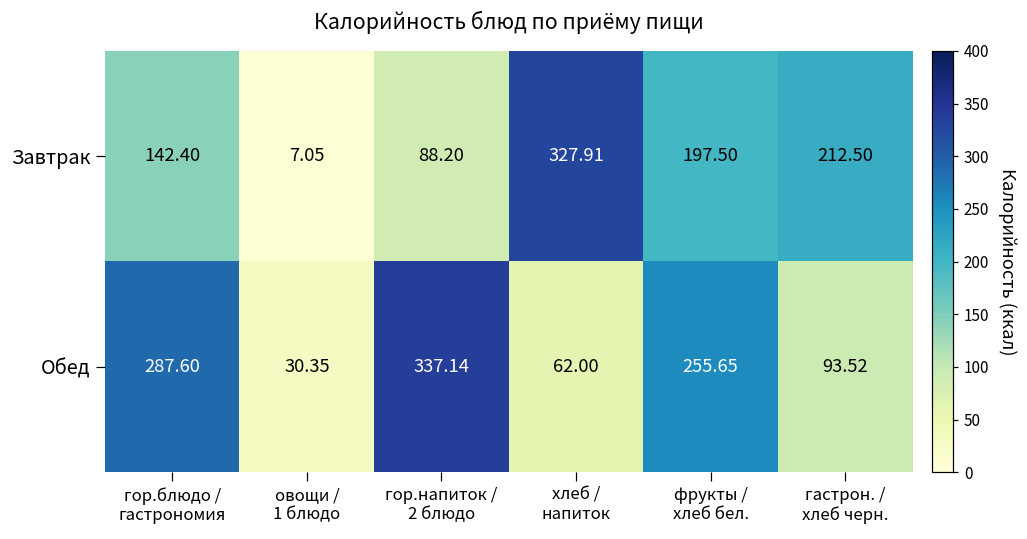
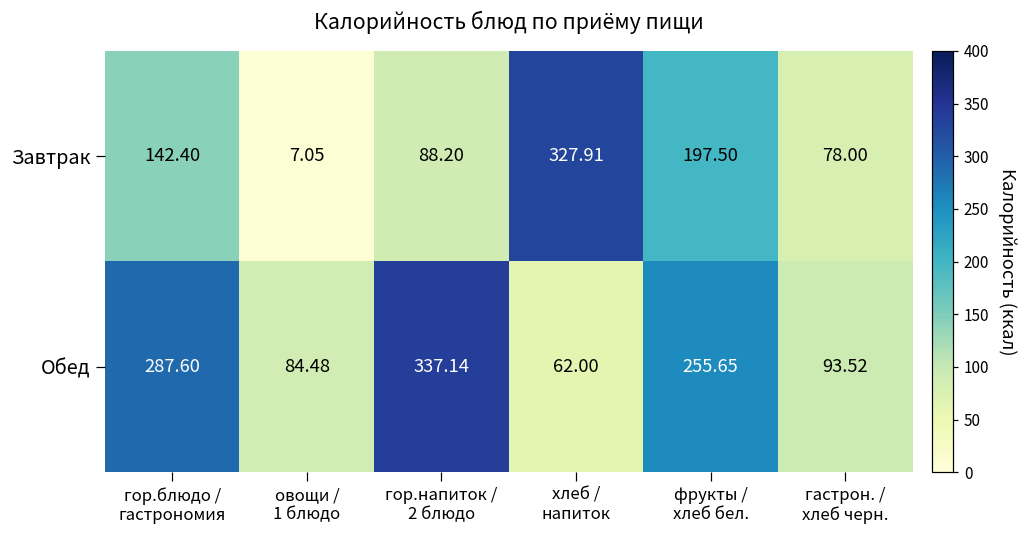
Завтрак, гастрон. / хлеб черн.: 212.50 -> 78.00
Обед, овощи / 1 блюдо: 30.35 -> 84.48
